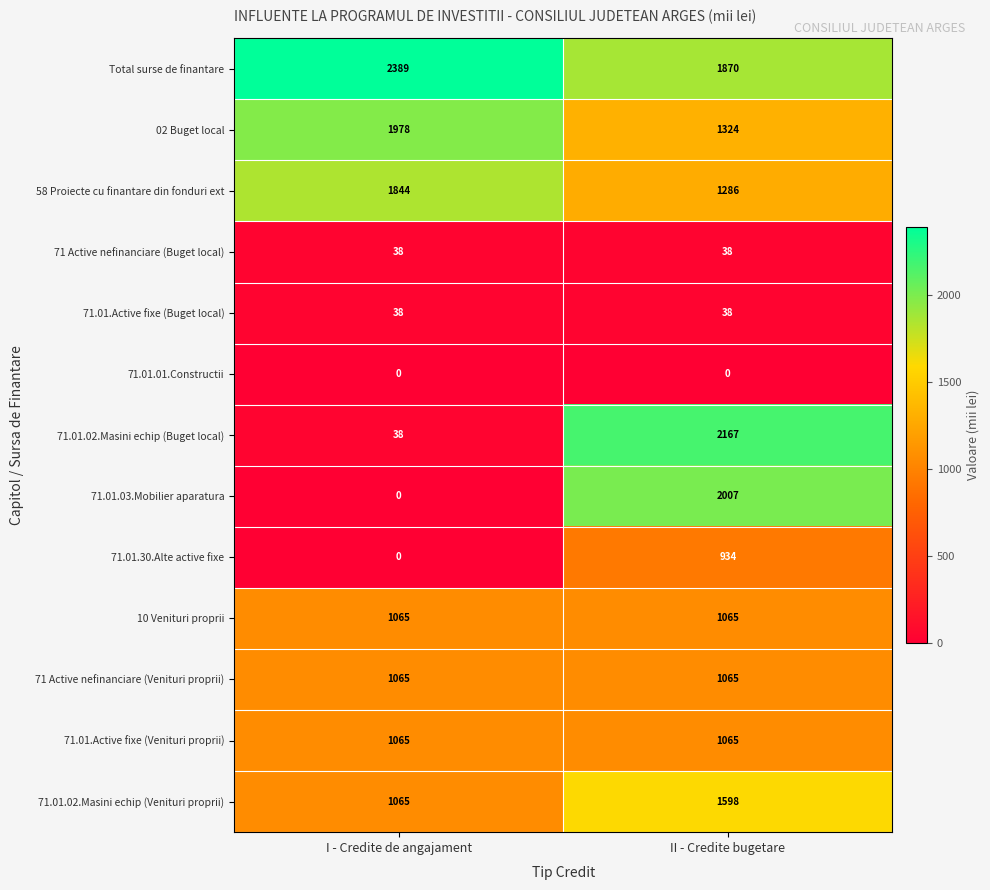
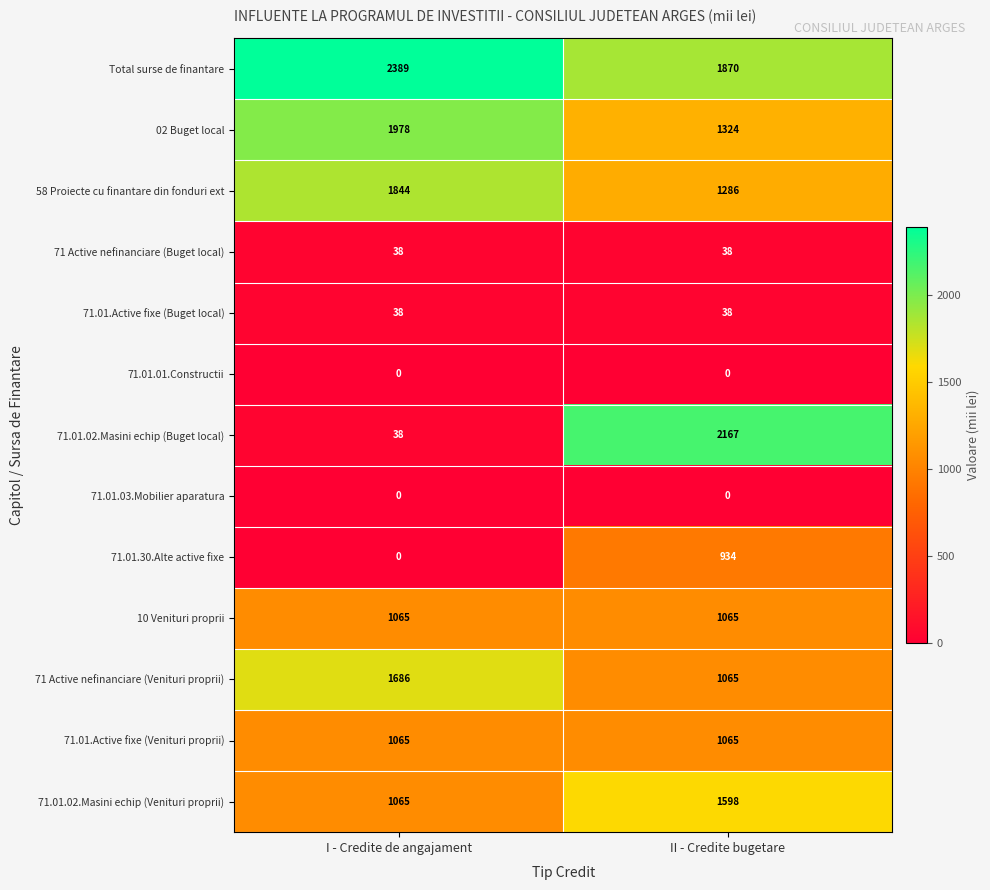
71.01.03.Mobilier aparatura, II - Credite bugetare: 2007 -> 0
71 Active nefinanciare (Venituri proprii), I - Credite de angajament: 1065 -> 1686
